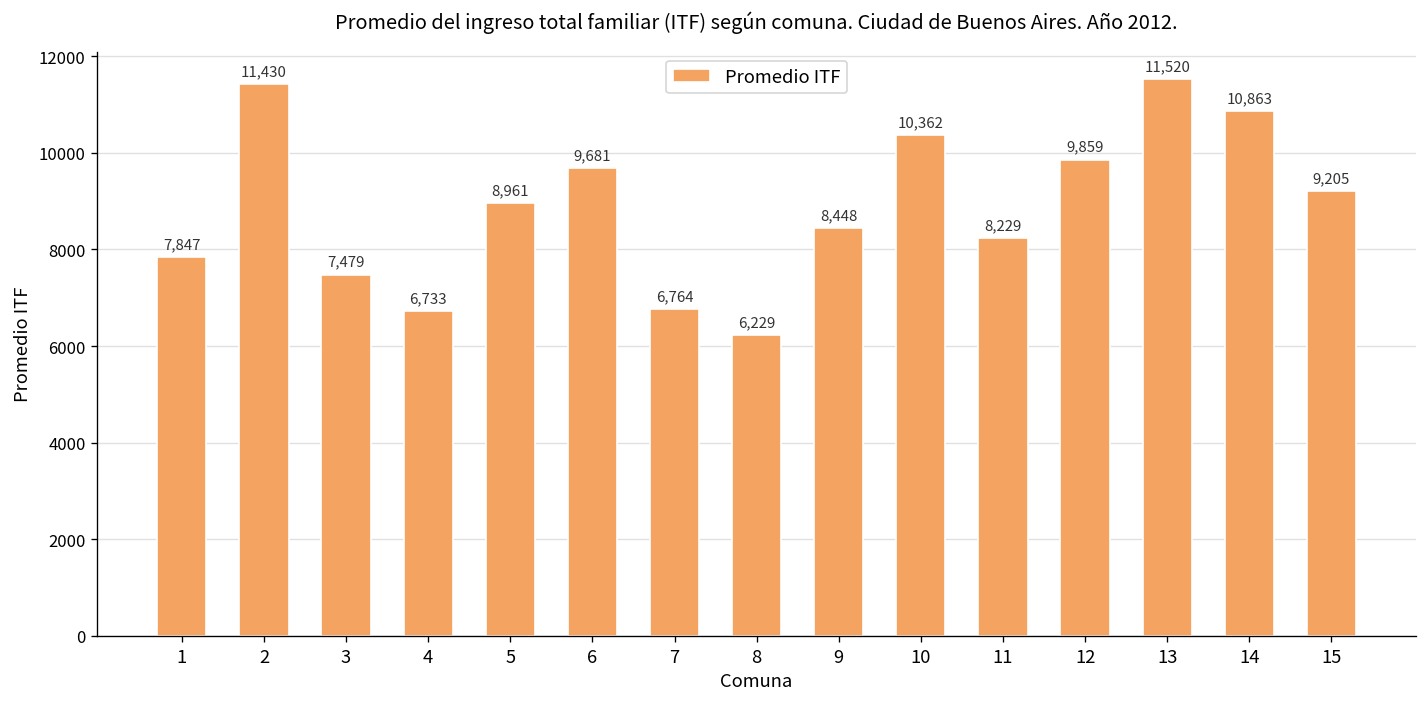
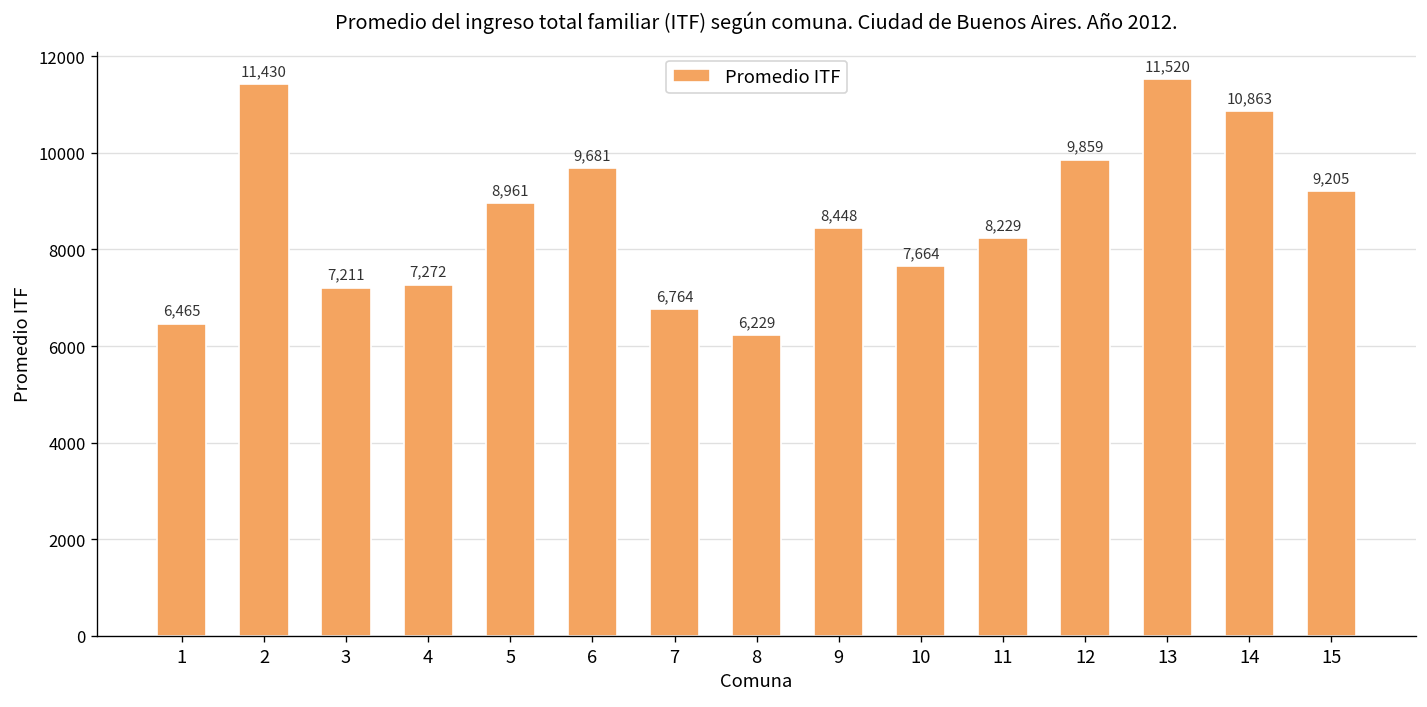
1: 7,847 -> 6,465
3: 7,479 -> 7,211
4: 6,733 -> 7,272
10: 10,362 -> 7,664
